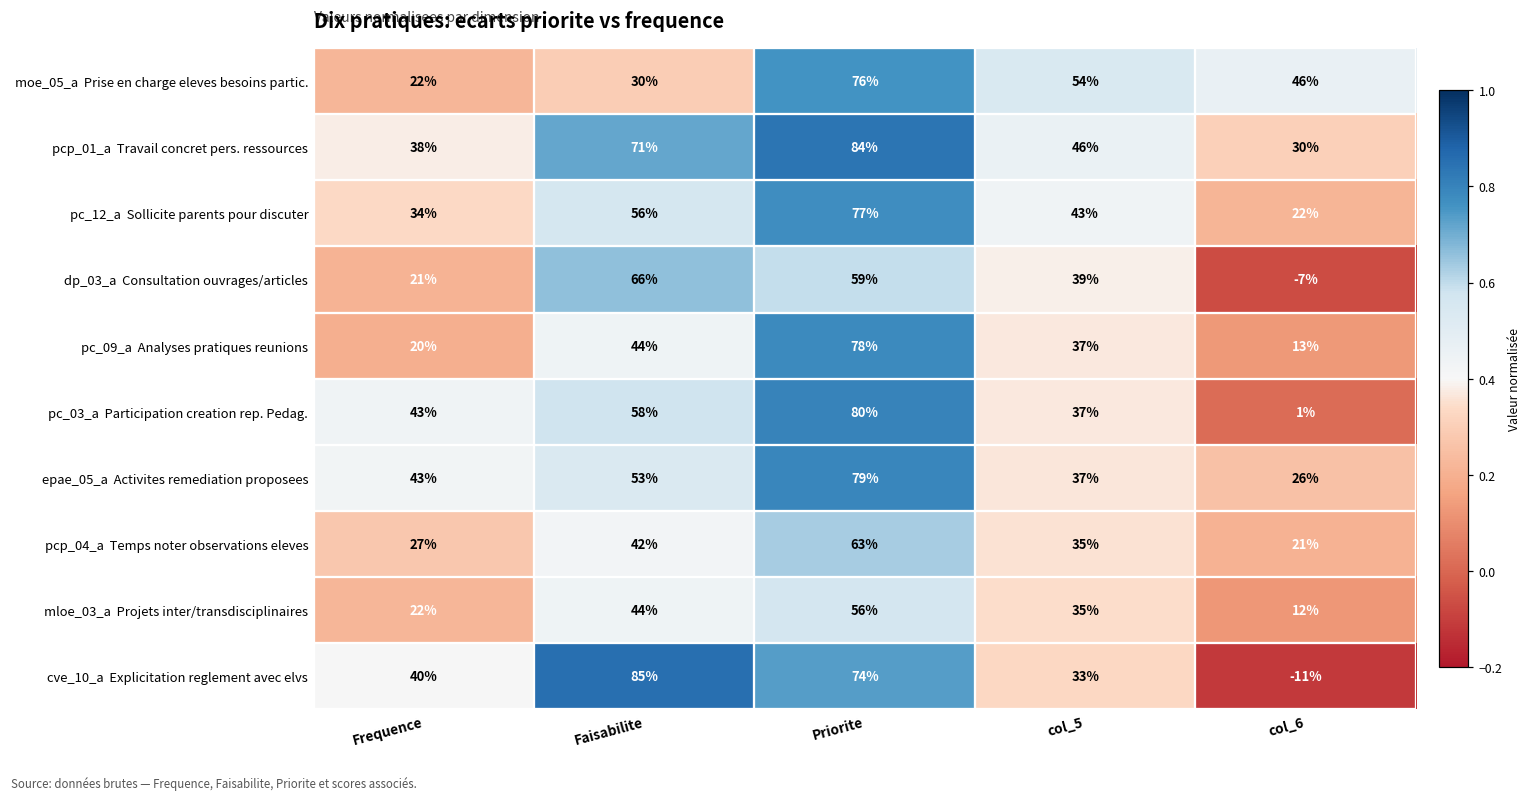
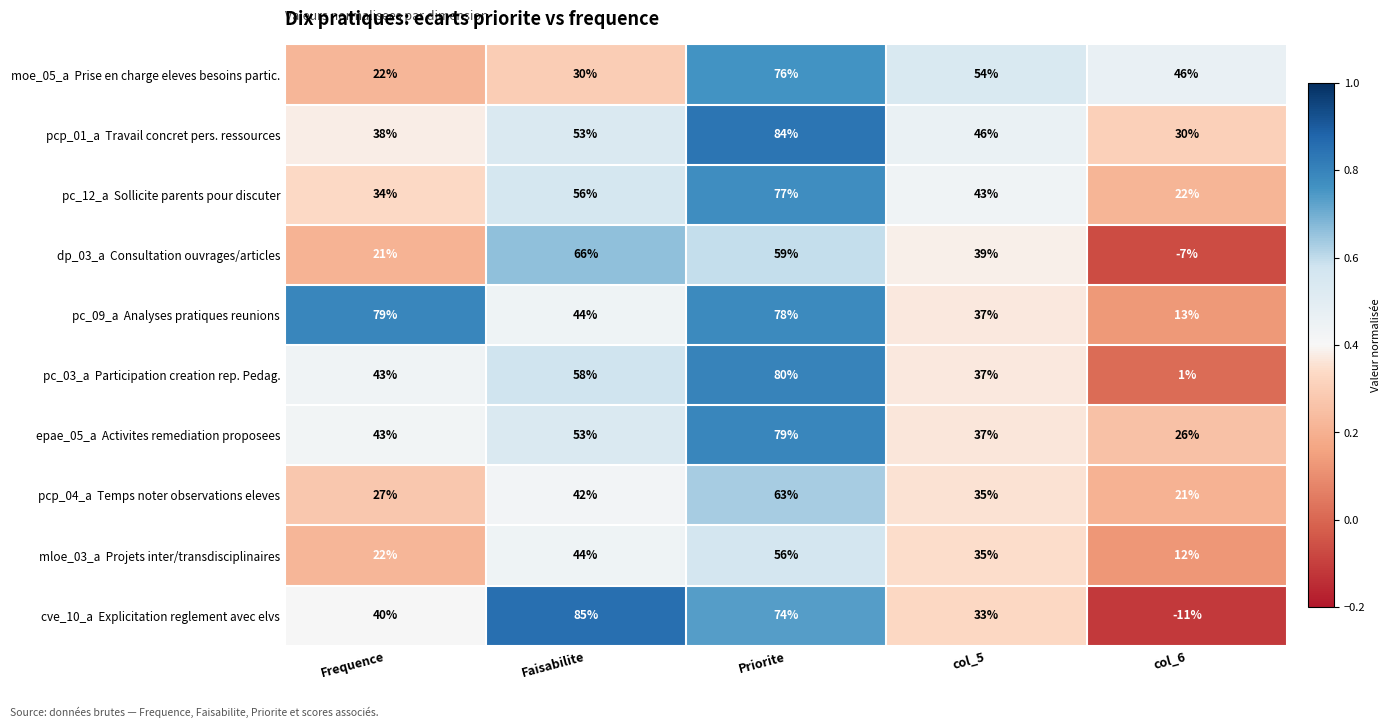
pcp_01_a Travail concret pers. ressources, Faisabilite: 71% -> 53%
pc_09_a Analyses pratiques reunions, Frequence: 20% -> 79%
